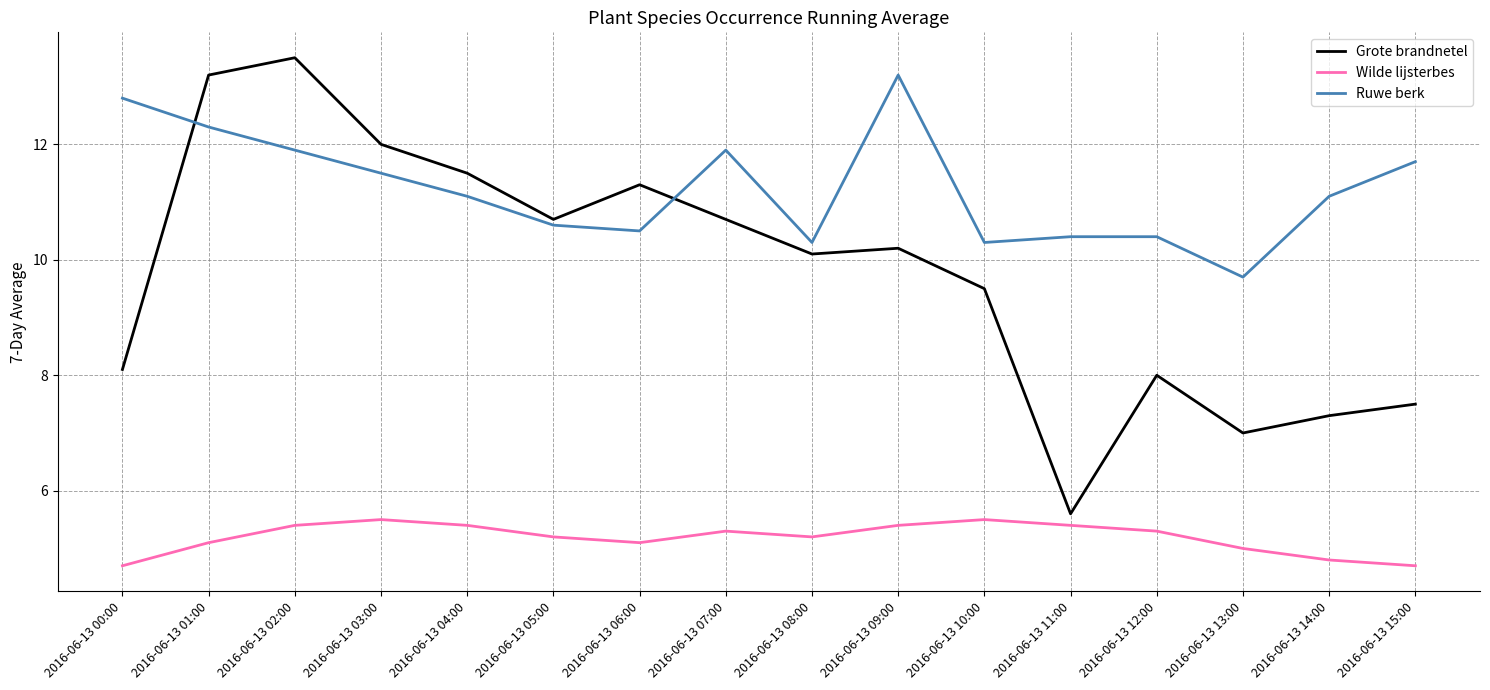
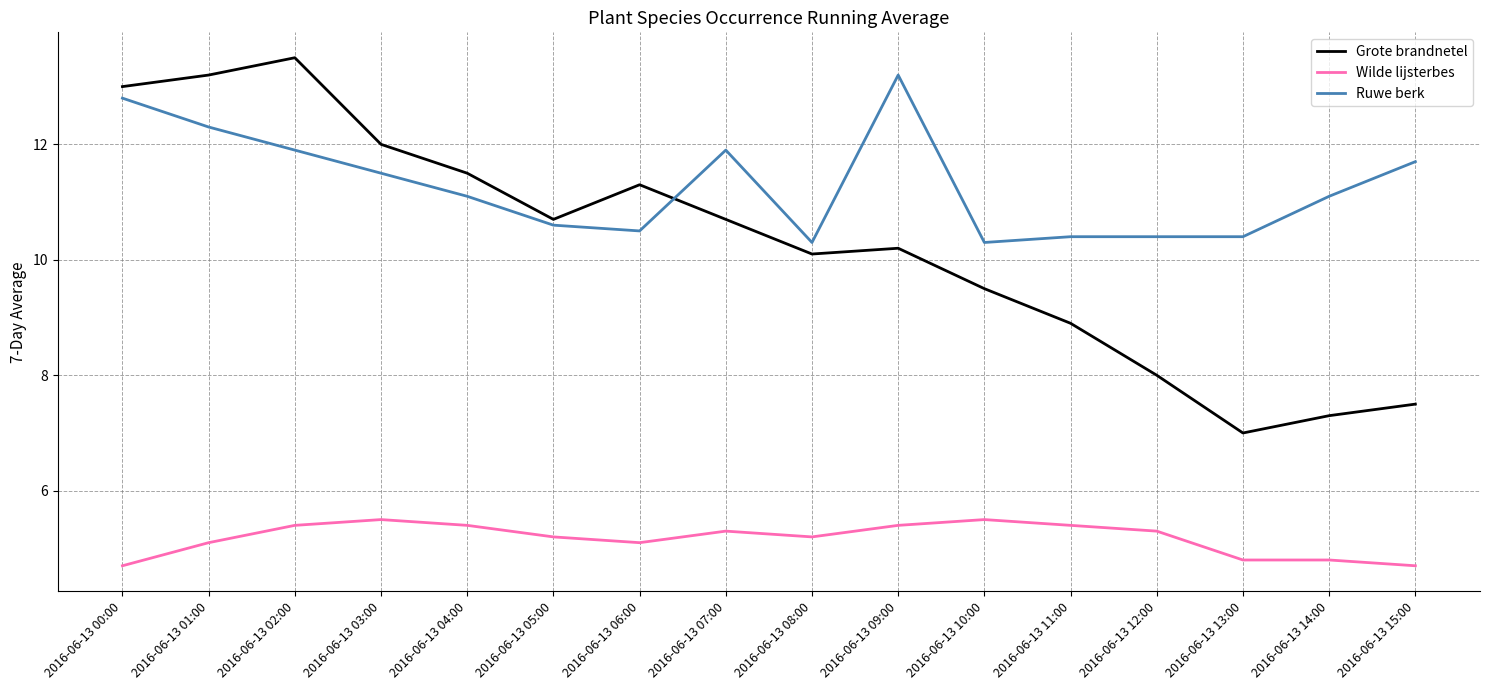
Grote brandnetel, 2016-06-13 00:00: 8.1 -> 13.0
Grote brandnetel, 2016-06-13 11:00: 5.6 -> 8.9
Wilde lijsterbes, 2016-06-13 13:00: 5.0 -> 4.8
Ruwe berk, 2016-06-13 13:00: 9.7 -> 10.4
